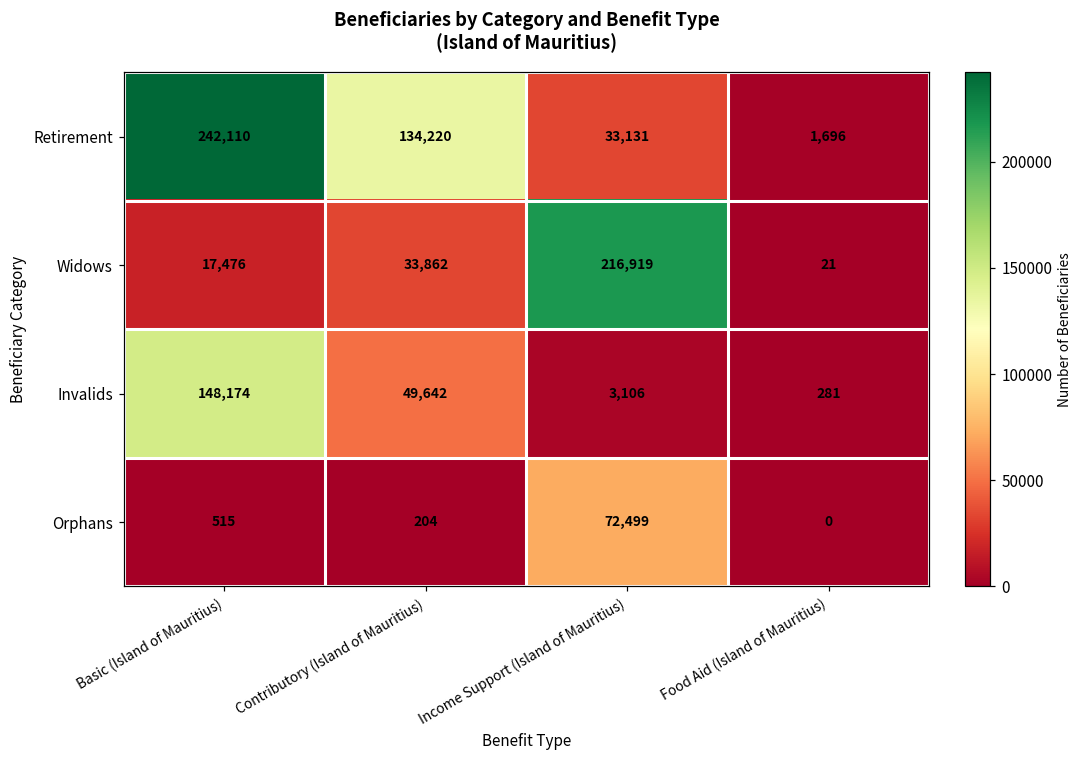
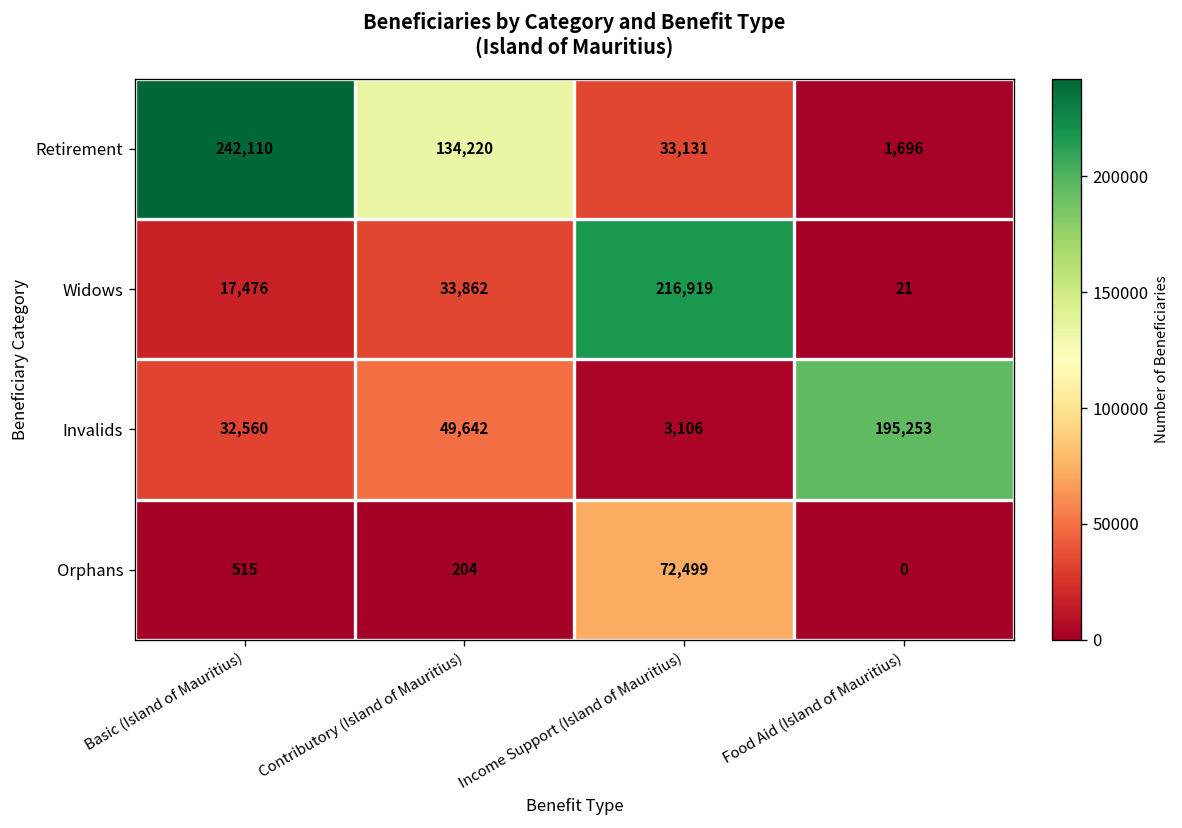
Invalids, Basic (Island of Mauritius): 148,174 -> 32,560
Invalids, Food Aid (Island of Mauritius): 281 -> 195,253
